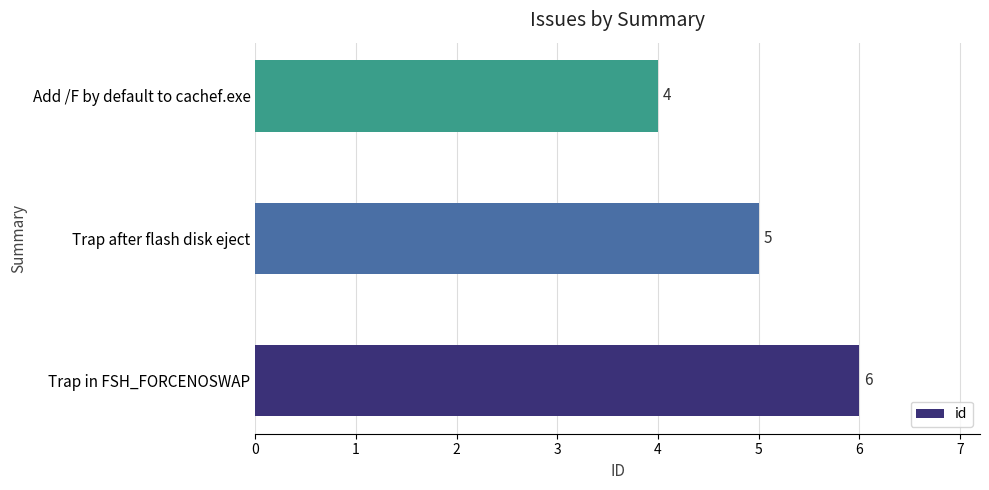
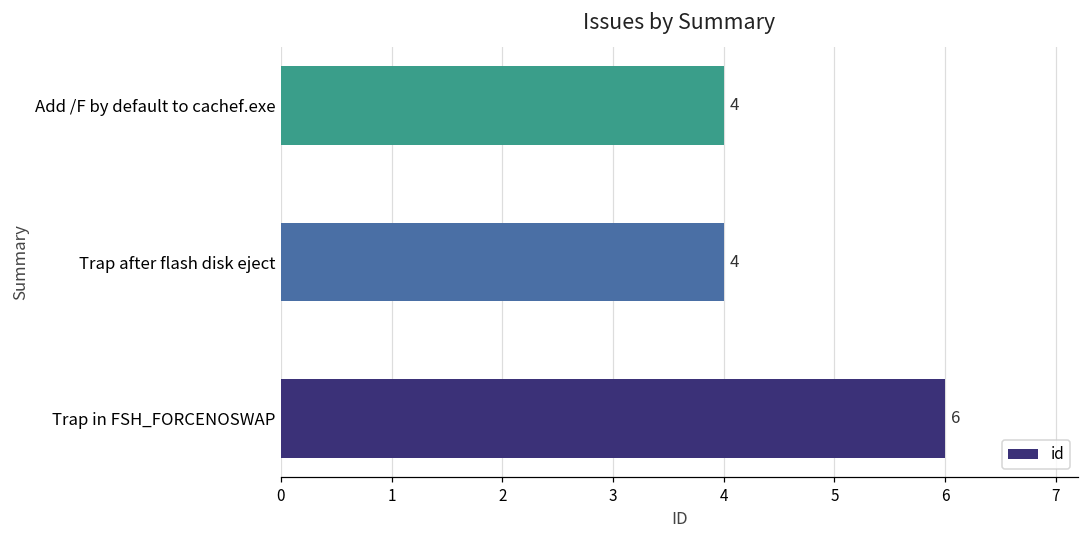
Trap after flash disk eject: 5 -> 4
